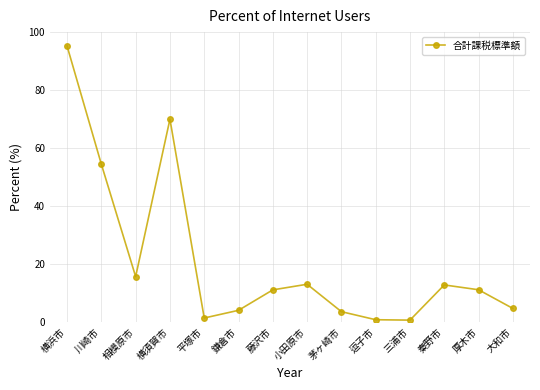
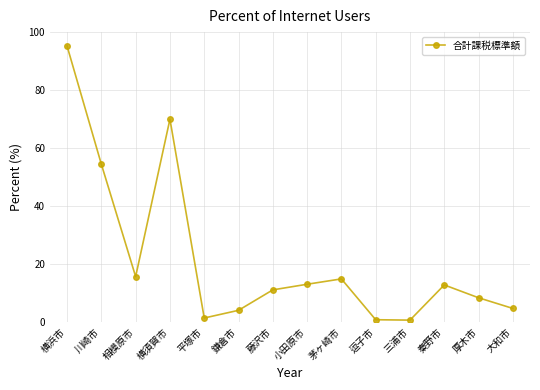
茅ヶ崎市: 4 -> 15
厚木市: 11 -> 8
